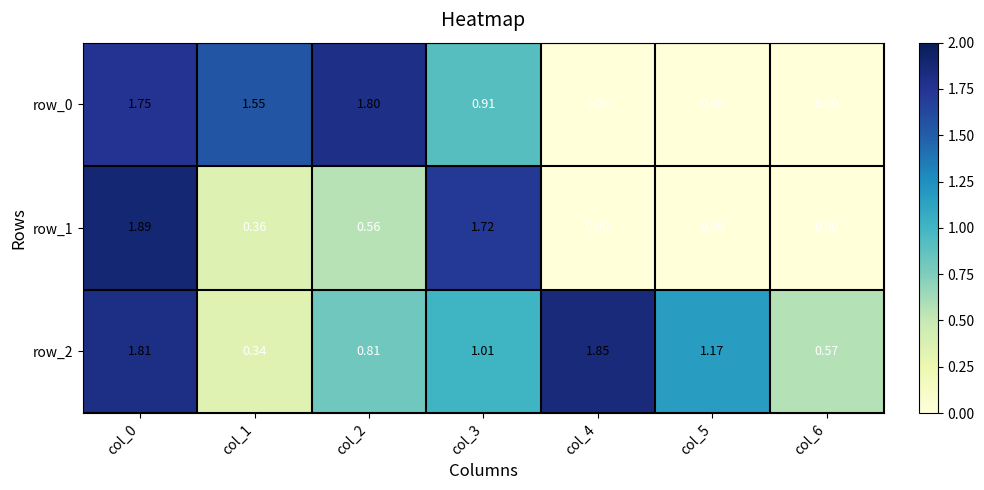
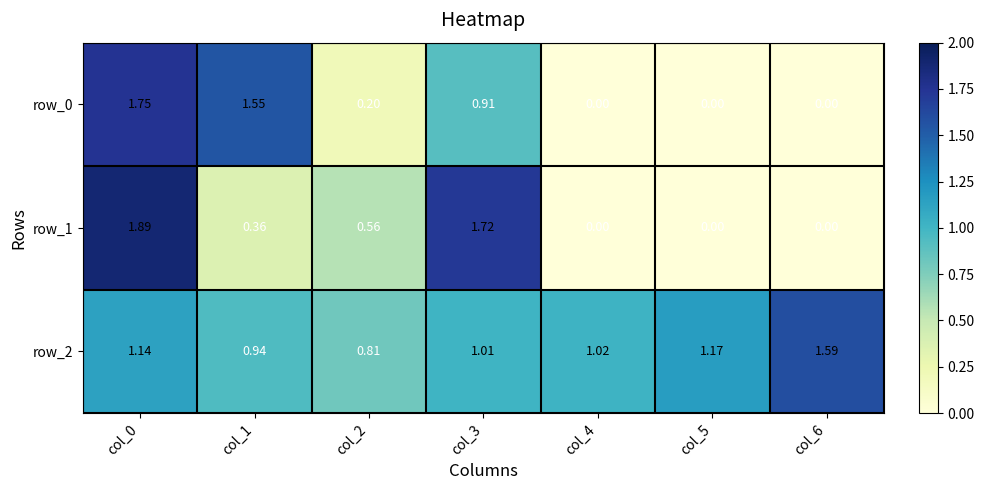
row_0, col_2: 1.80 -> 0.20
row_2, col_0: 1.81 -> 1.14
row_2, col_1: 0.34 -> 0.94
row_2, col_4: 1.85 -> 1.02
row_2, col_6: 0.57 -> 1.59
